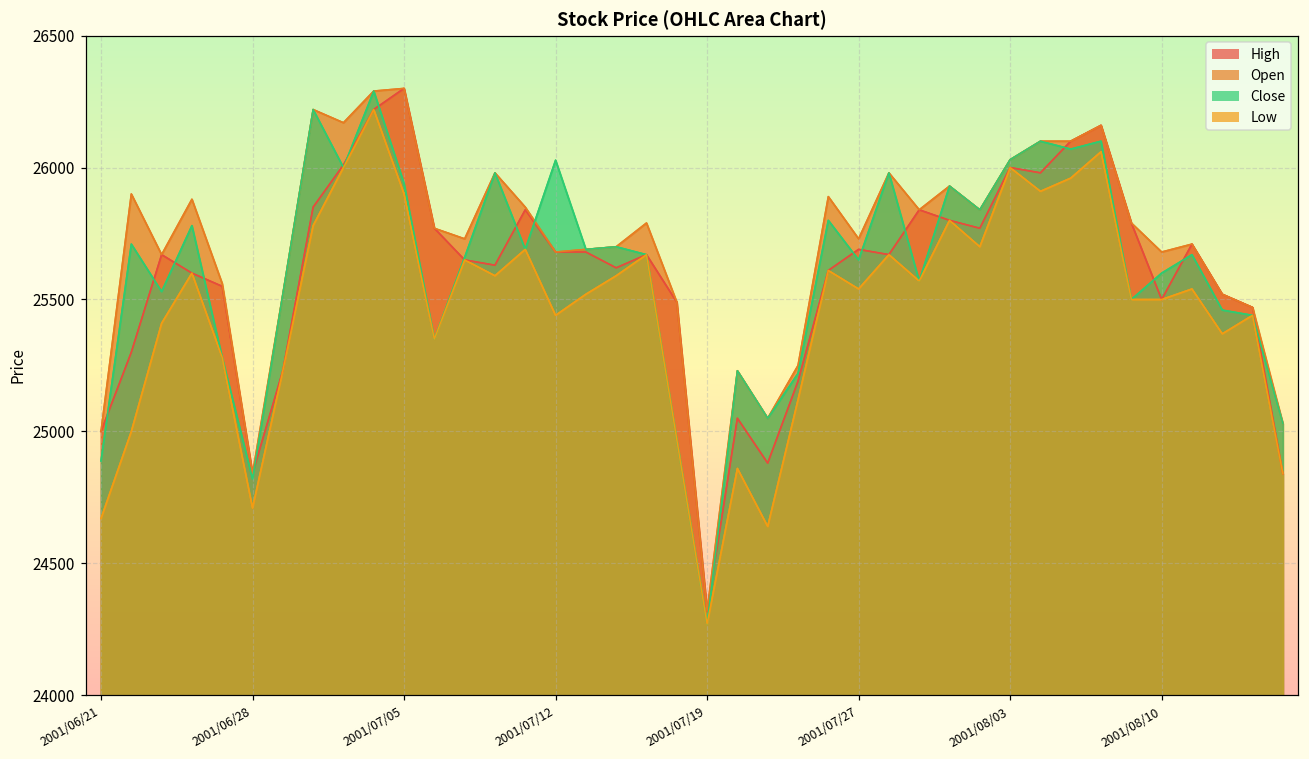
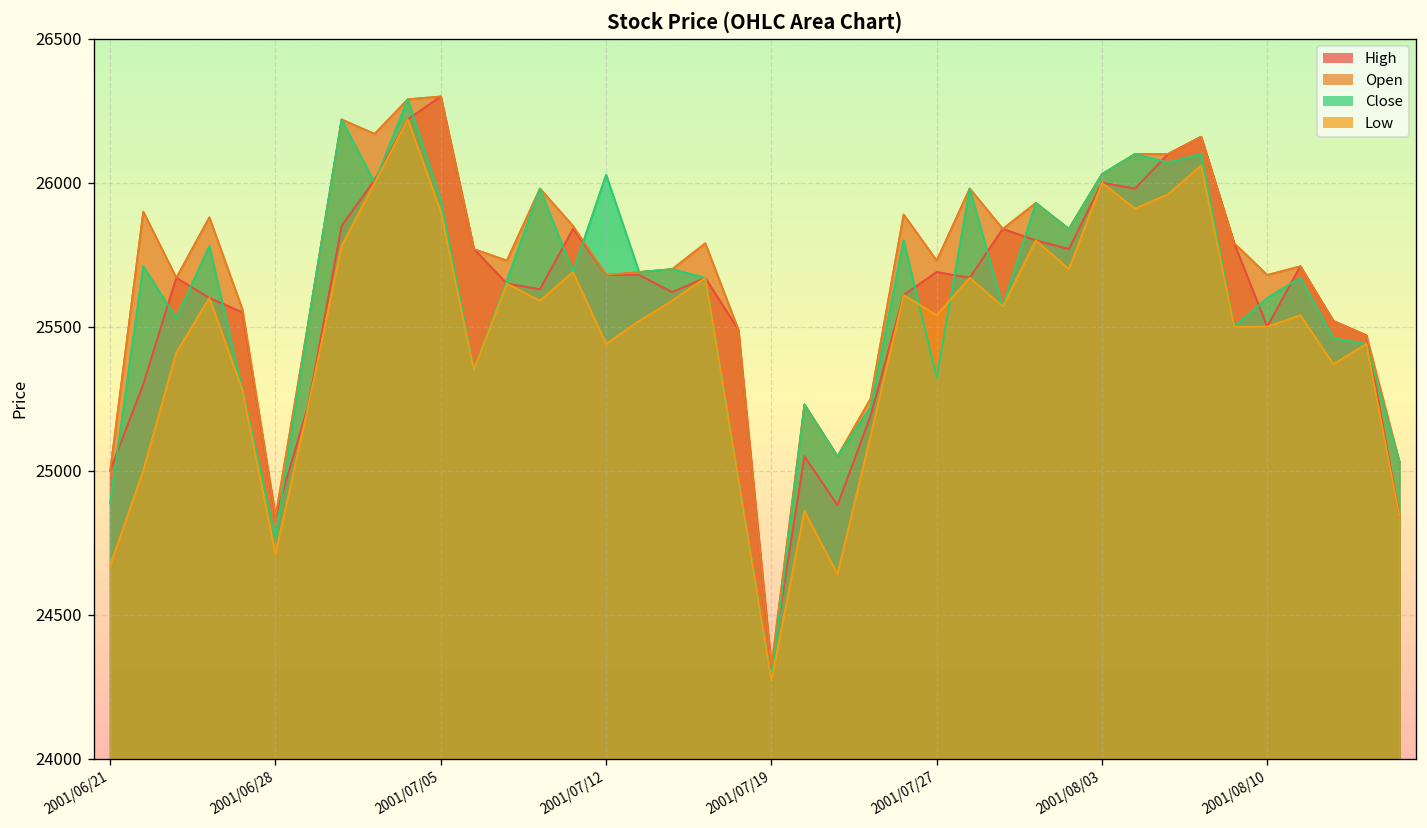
Close, 2001/06/28: 24820 -> 24770
Close, 2001/07/27: 25650 -> 25320
